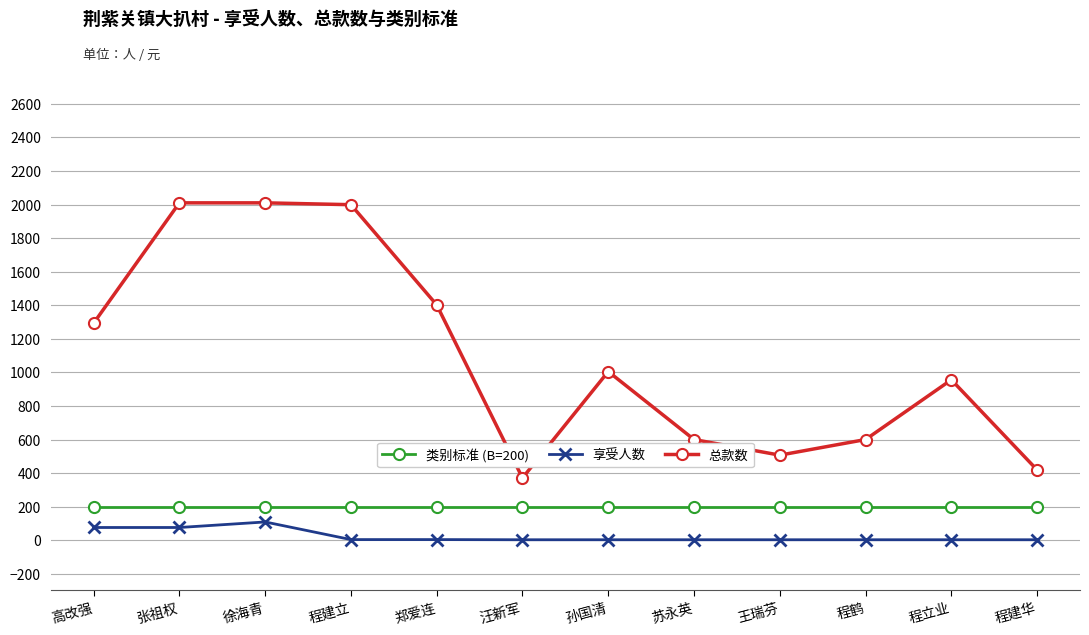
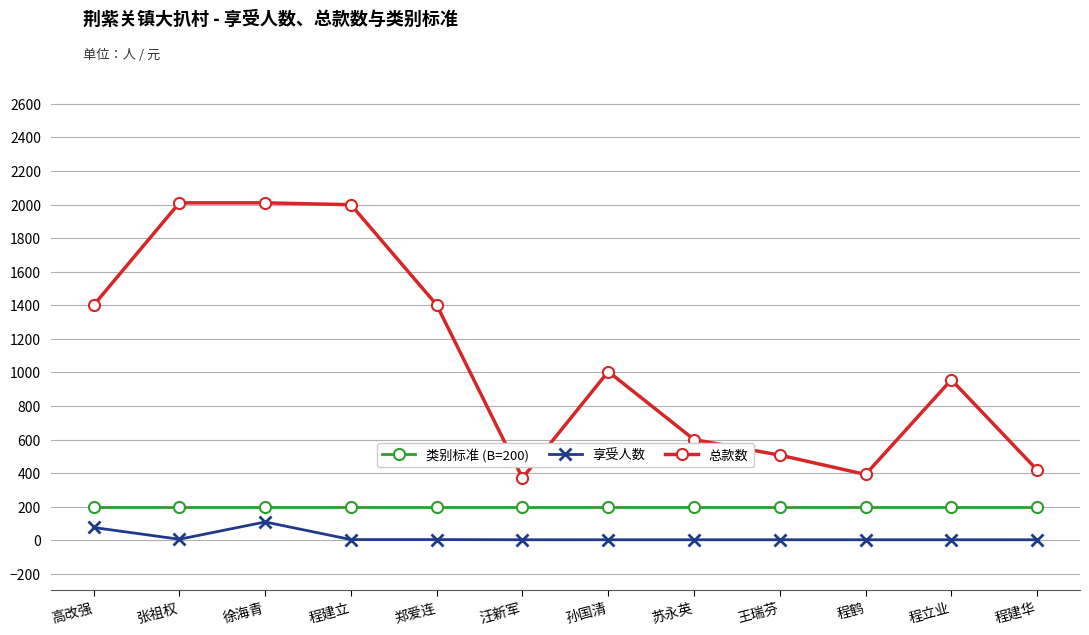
总款数, 高改强: 1290 -> 1400
享受人数, 张祖权: 80 -> 10
总款数, 程鹤: 600 -> 390
